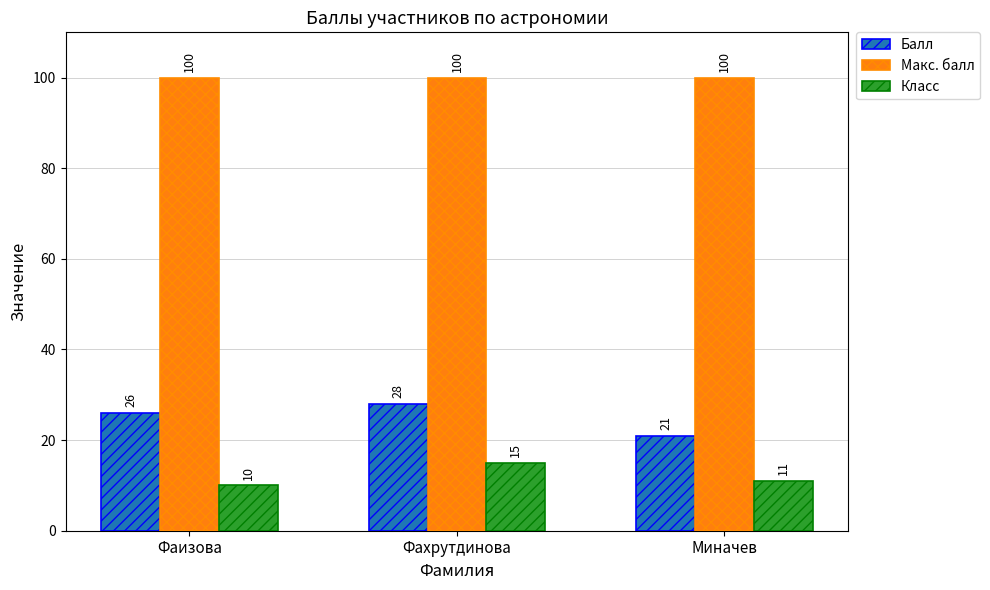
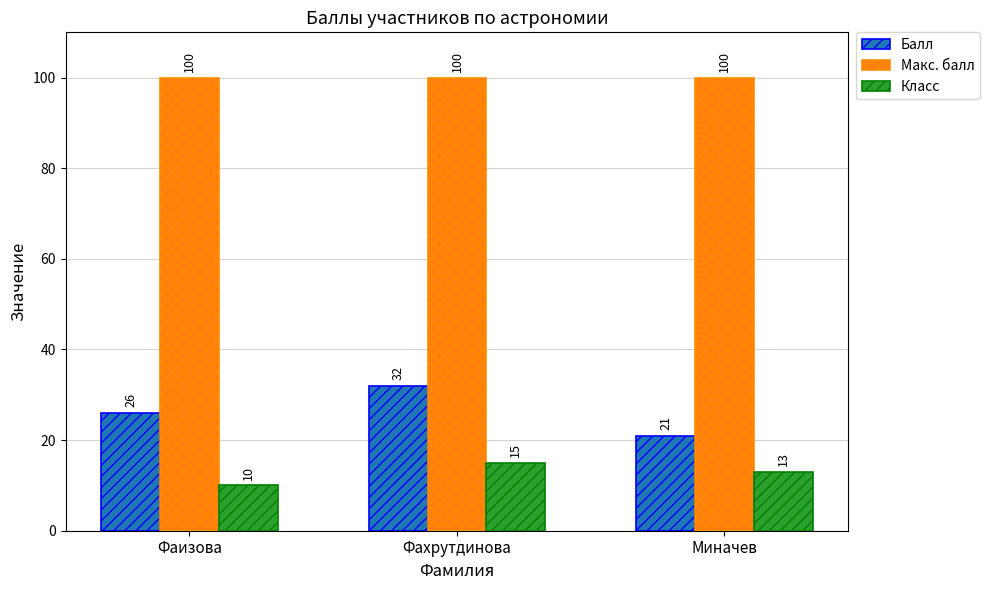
Балл, Фахрутдинова: 28 -> 32
Класс, Миначев: 11 -> 13
